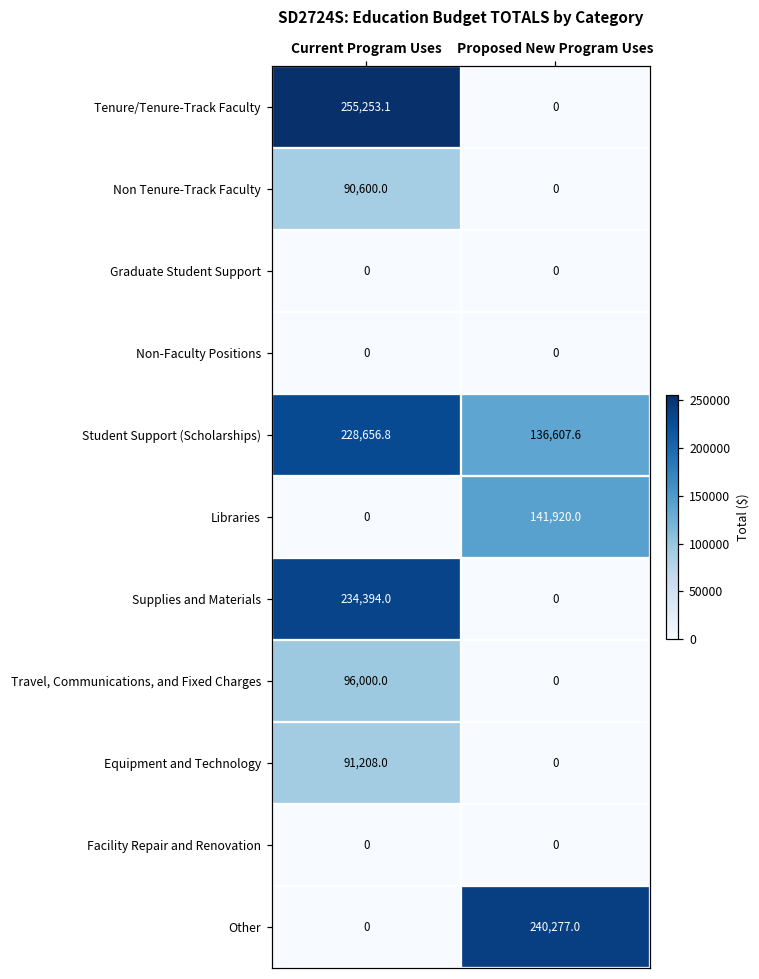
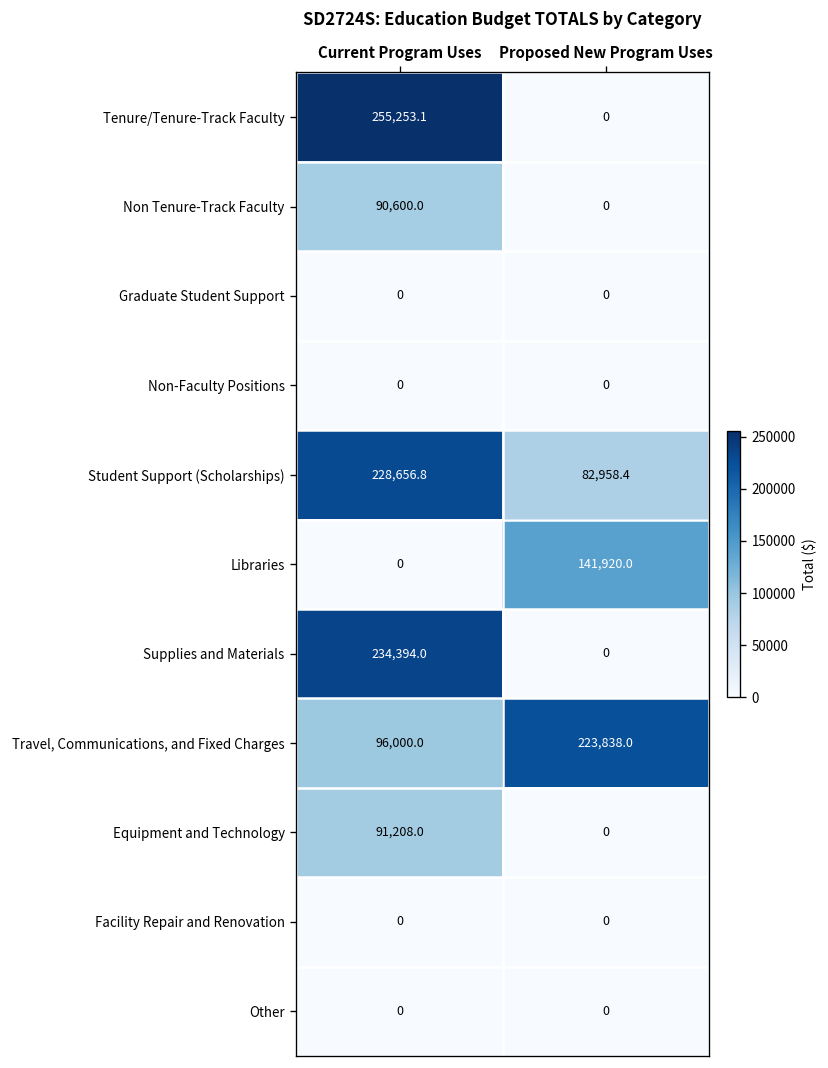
Student Support (Scholarships), Proposed New Program Uses: 136,607.6 -> 82,958.4
Travel, Communications, and Fixed Charges, Proposed New Program Uses: 0 -> 223,838.0
Other, Proposed New Program Uses: 240,277.0 -> 0
